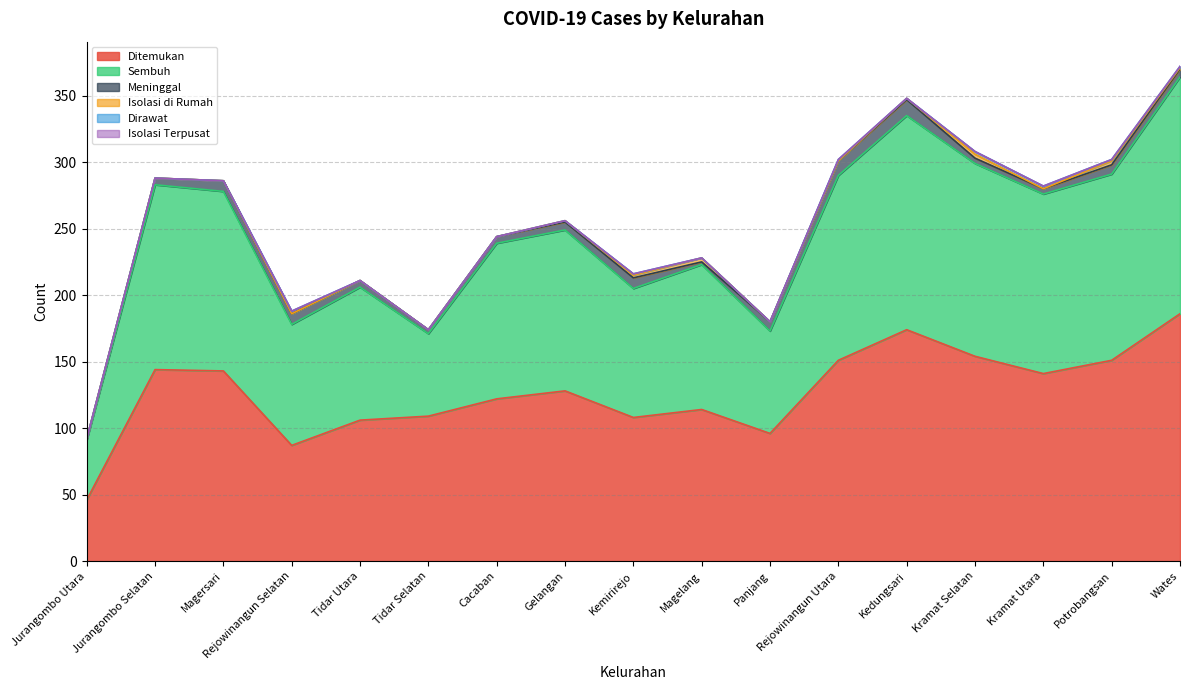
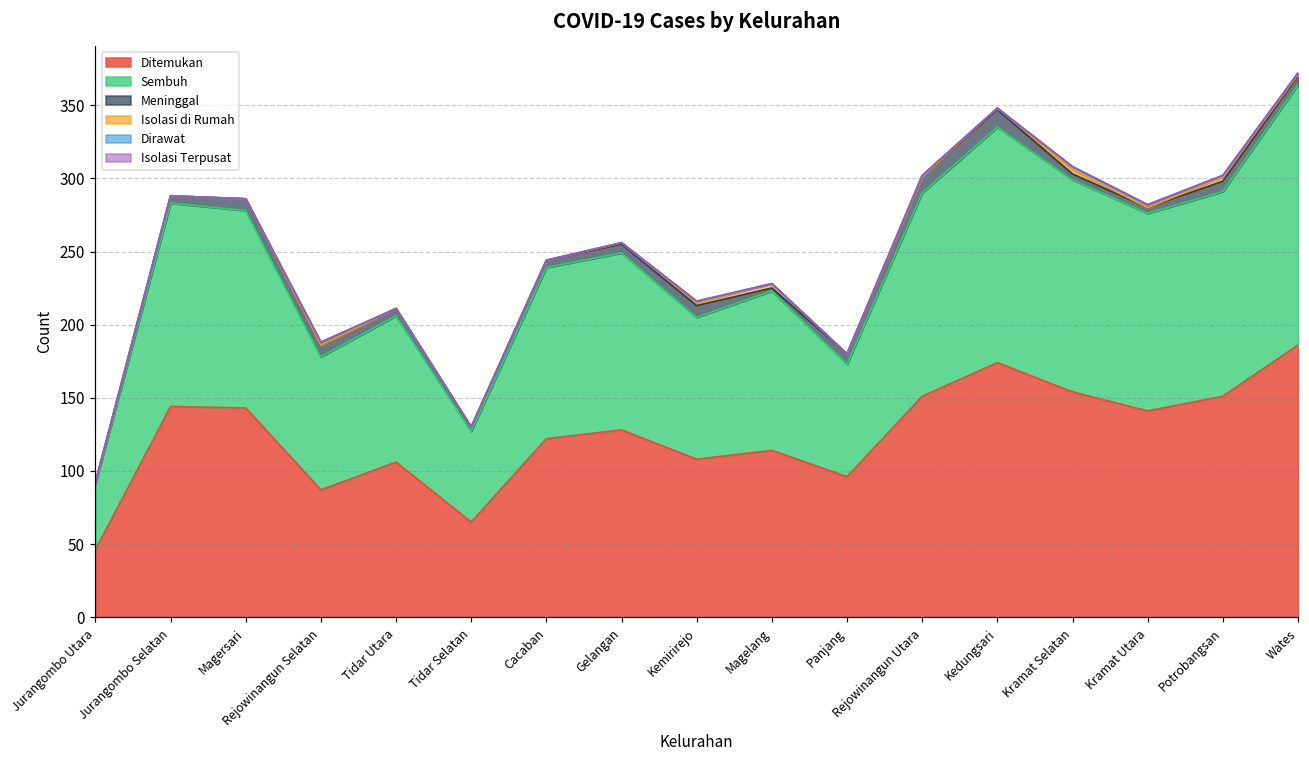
Ditemukan, Tidar Selatan: 109 -> 65
